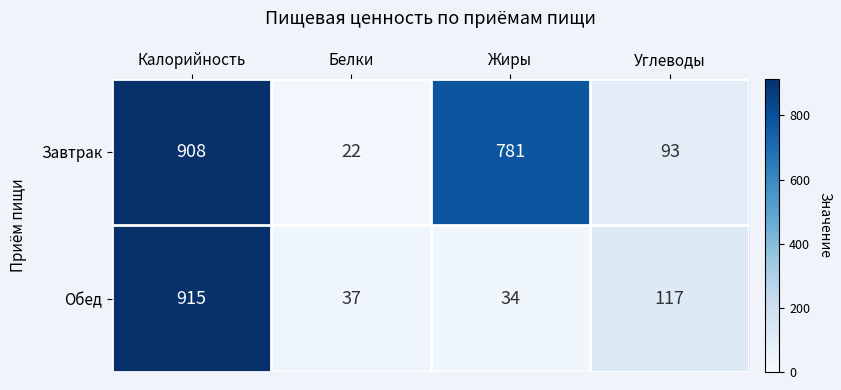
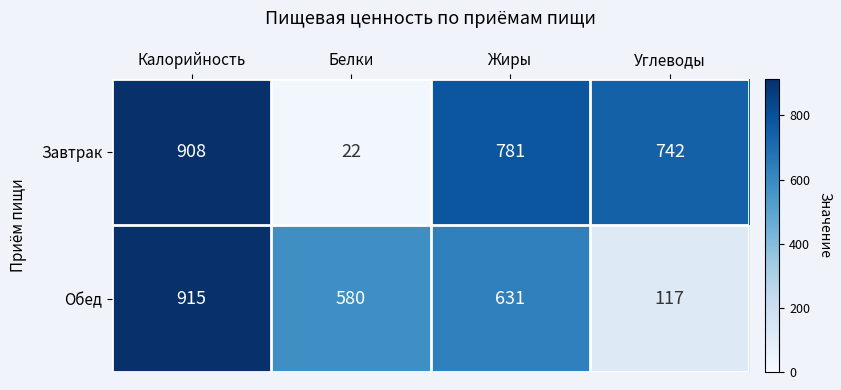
Завтрак, Углеводы: 93 -> 742
Обед, Белки: 37 -> 580
Обед, Жиры: 34 -> 631
